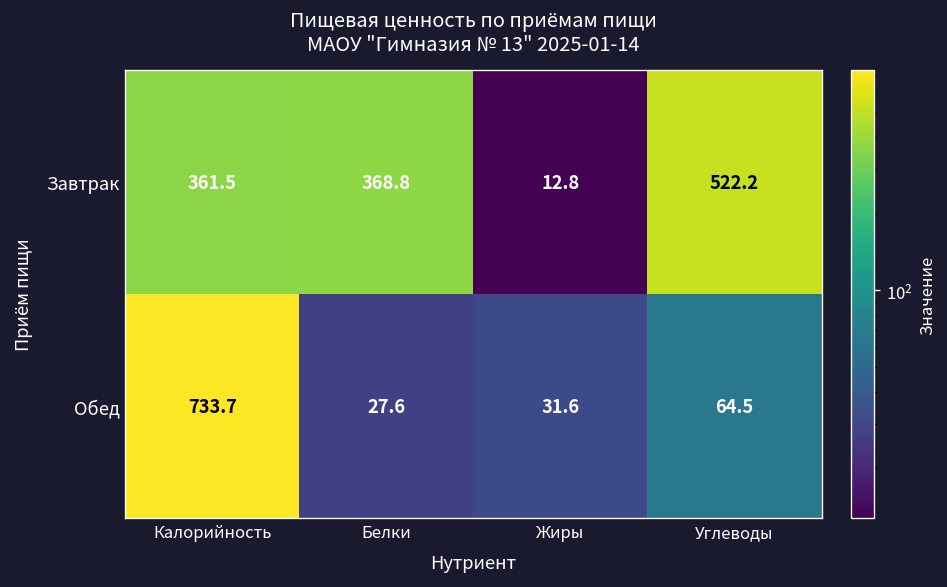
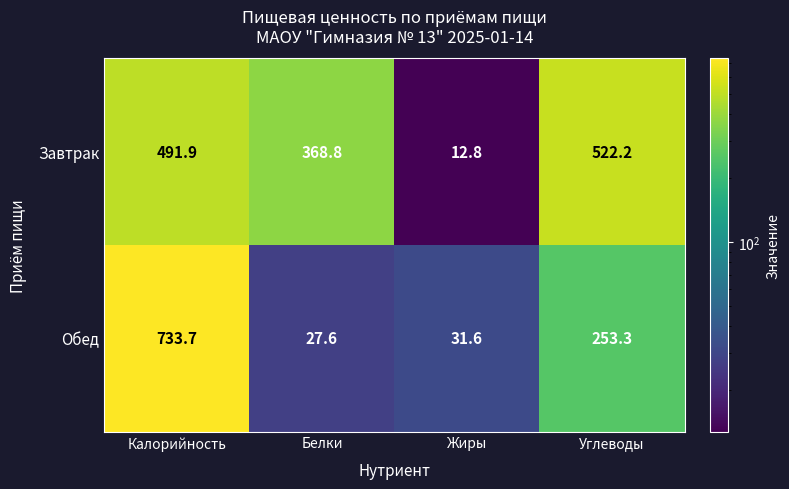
Завтрак, Калорийность: 361.5 -> 491.9
Обед, Углеводы: 64.5 -> 253.3
